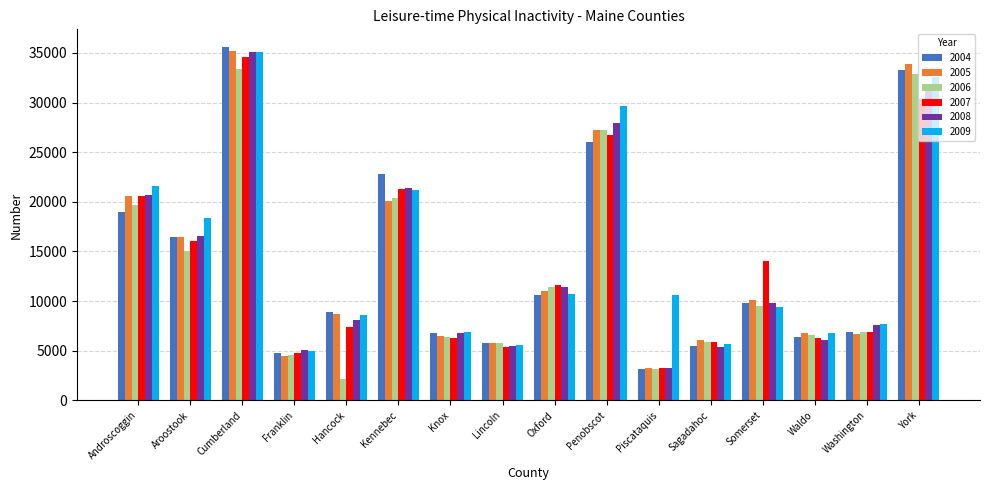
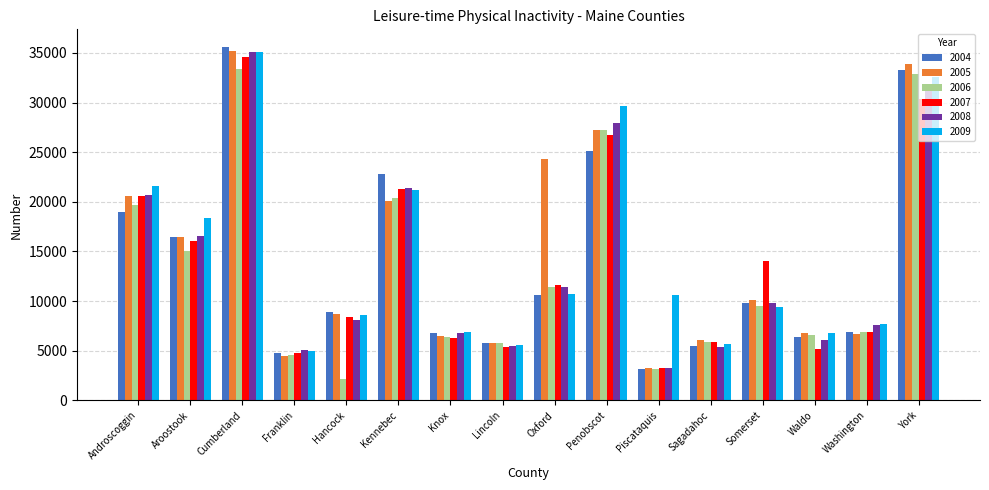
2007, Hancock: 7000 -> 8000
2005, Oxford: 11000 -> 24000
2004, Penobscot: 26000 -> 25000
2007, Waldo: 6000 -> 5000
